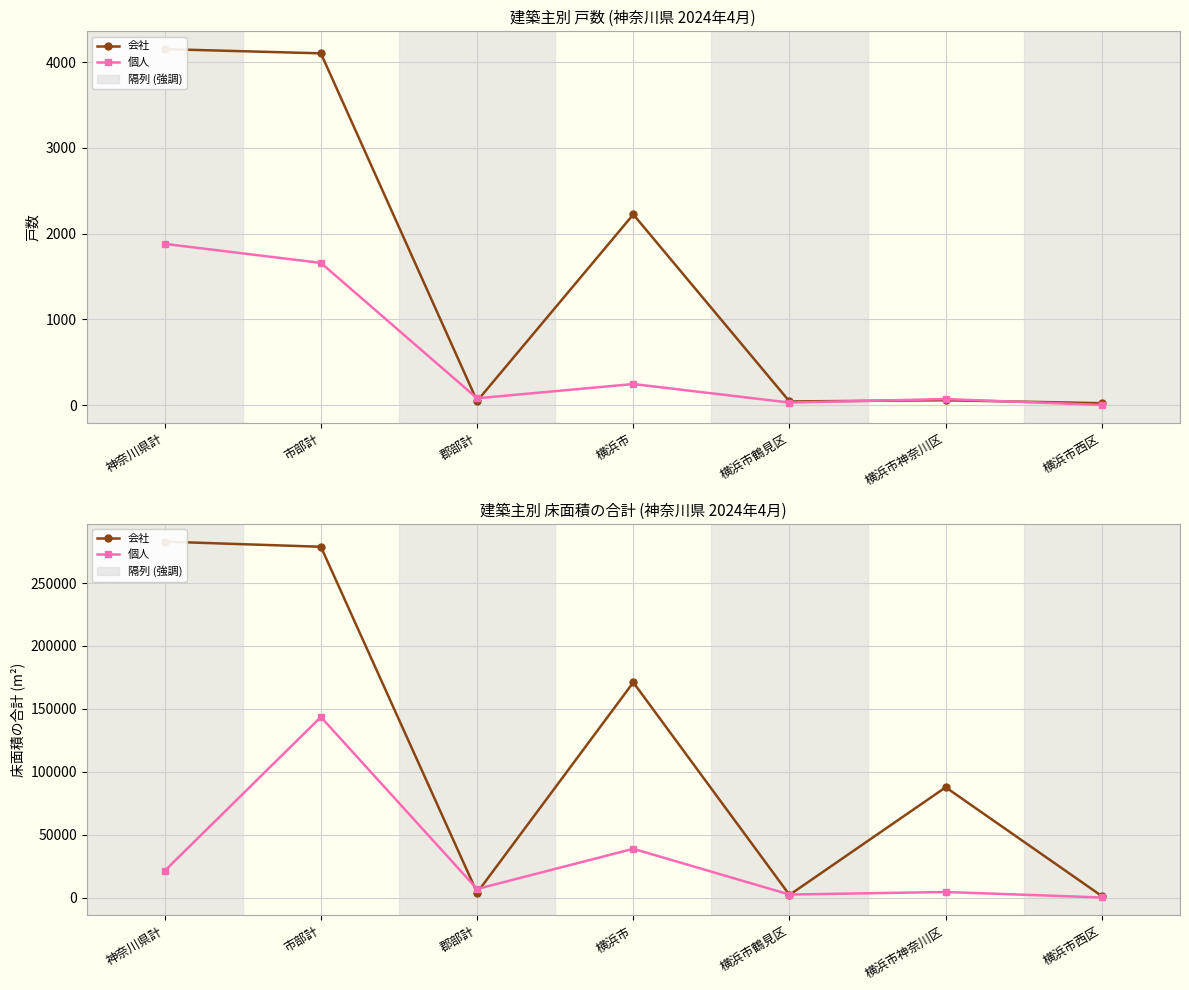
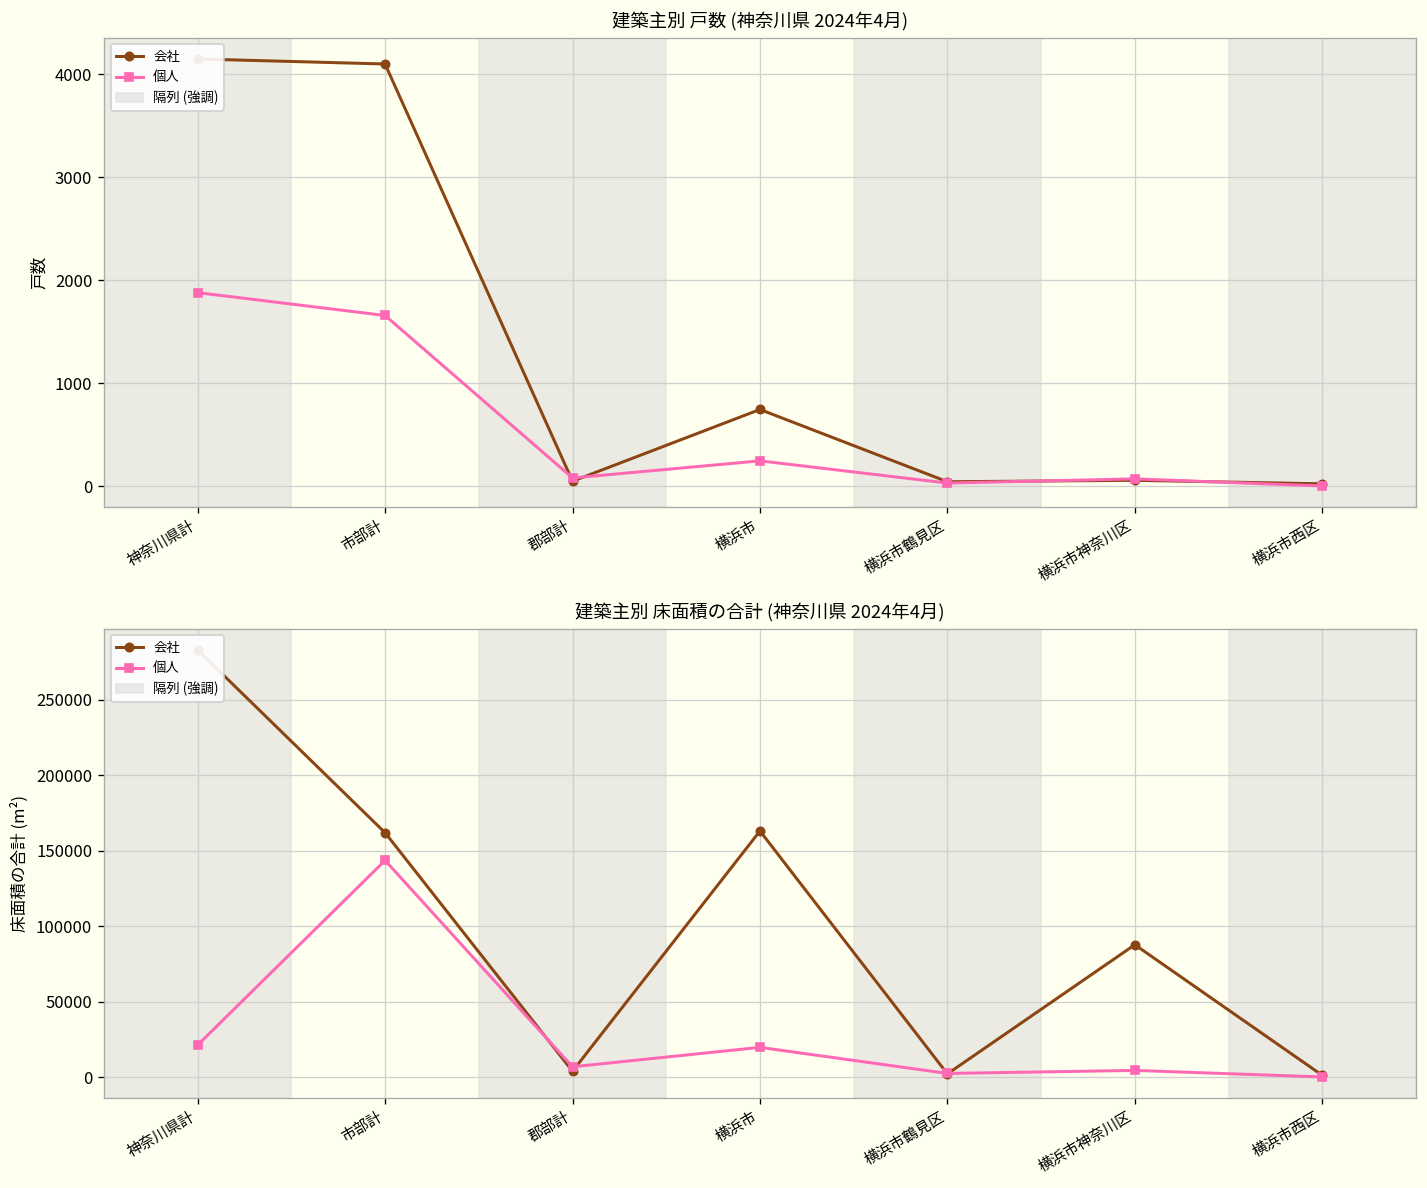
建築主別 戸数 (神奈川県 2024年4月), 会社, 横浜市: 2200 -> 700
建築主別 床面積の合計 (神奈川県 2024年4月), 会社, 市部計: 279000 -> 162000
建築主別 床面積の合計 (神奈川県 2024年4月), 会社, 横浜市: 171000 -> 163000
建築主別 床面積の合計 (神奈川県 2024年4月), 個人, 横浜市: 39000 -> 20000
